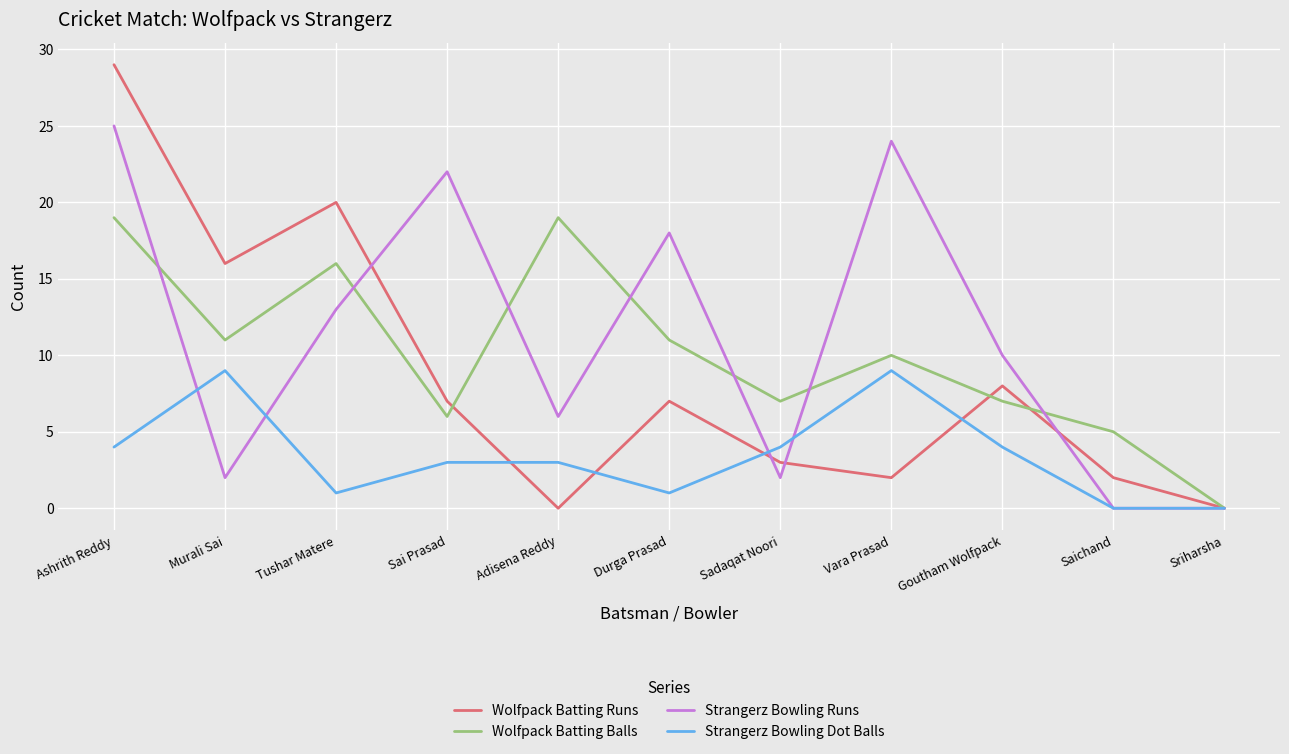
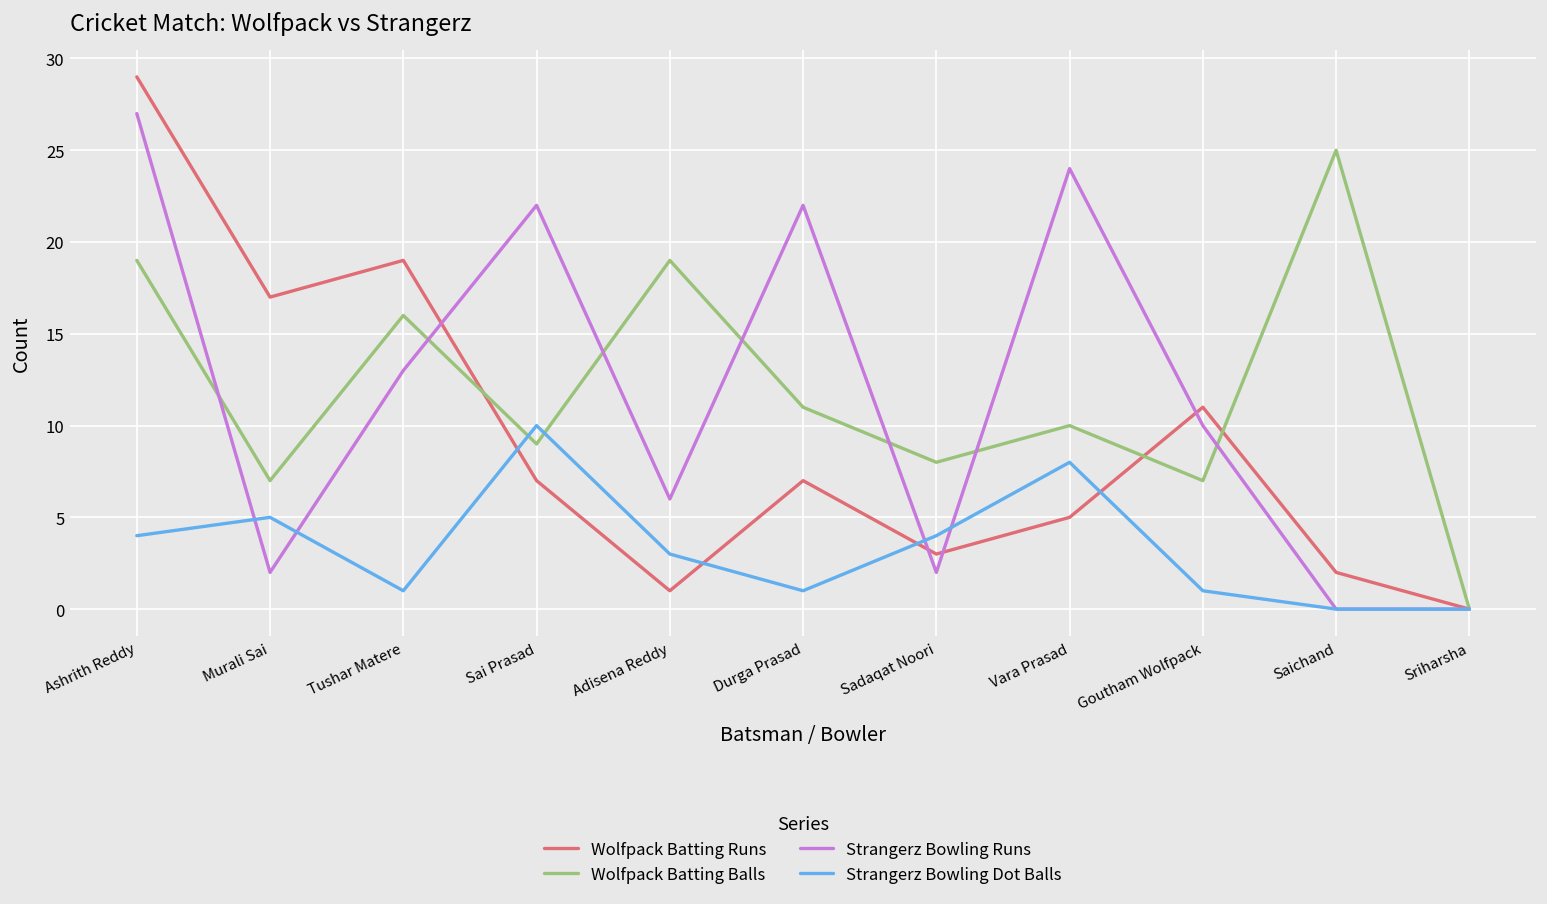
Strangerz Bowling Runs, Ashrith Reddy: 25 -> 27
Wolfpack Batting Runs, Murali Sai: 16 -> 17
Wolfpack Batting Balls, Murali Sai: 11 -> 7
Strangerz Bowling Dot Balls, Murali Sai: 9 -> 5
Wolfpack Batting Runs, Tushar Matere: 20 -> 19
Wolfpack Batting Balls, Sai Prasad: 6 -> 9
Strangerz Bowling Dot Balls, Sai Prasad: 3 -> 10
Wolfpack Batting Runs, Adisena Reddy: 0 -> 1
Strangerz Bowling Runs, Durga Prasad: 18 -> 22
Wolfpack Batting Balls, Sadaqat Noori: 7 -> 8
Wolfpack Batting Runs, Vara Prasad: 2 -> 5
Strangerz Bowling Dot Balls, Vara Prasad: 9 -> 8
Wolfpack Batting Runs, Goutham Wolfpack: 8 -> 11
Strangerz Bowling Dot Balls, Goutham Wolfpack: 4 -> 1
Wolfpack Batting Balls, Saichand: 5 -> 25
